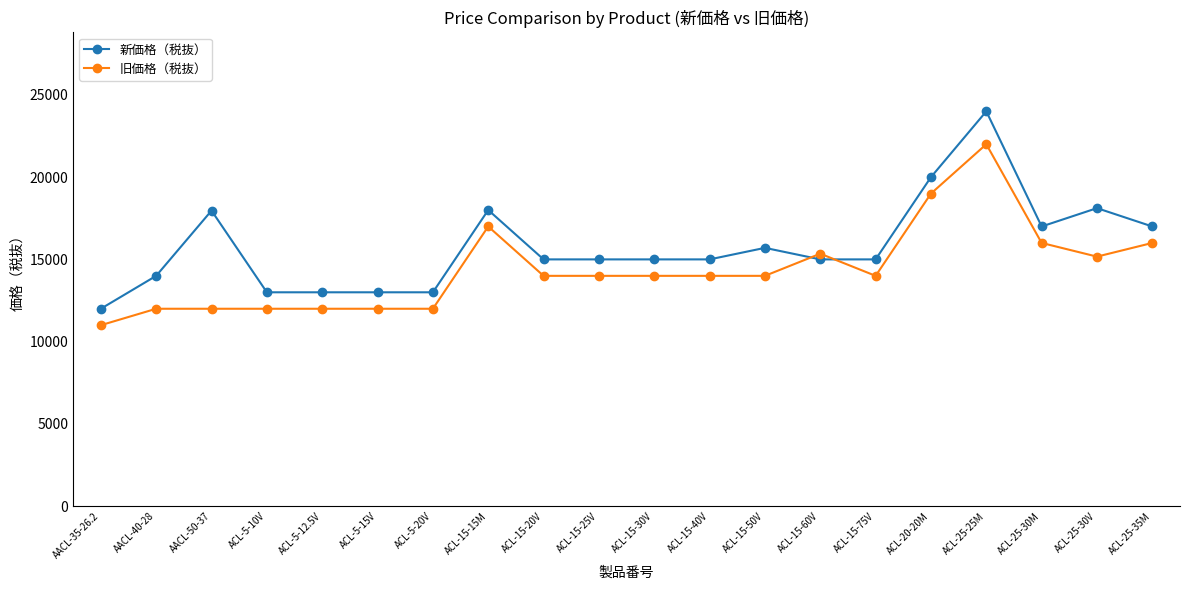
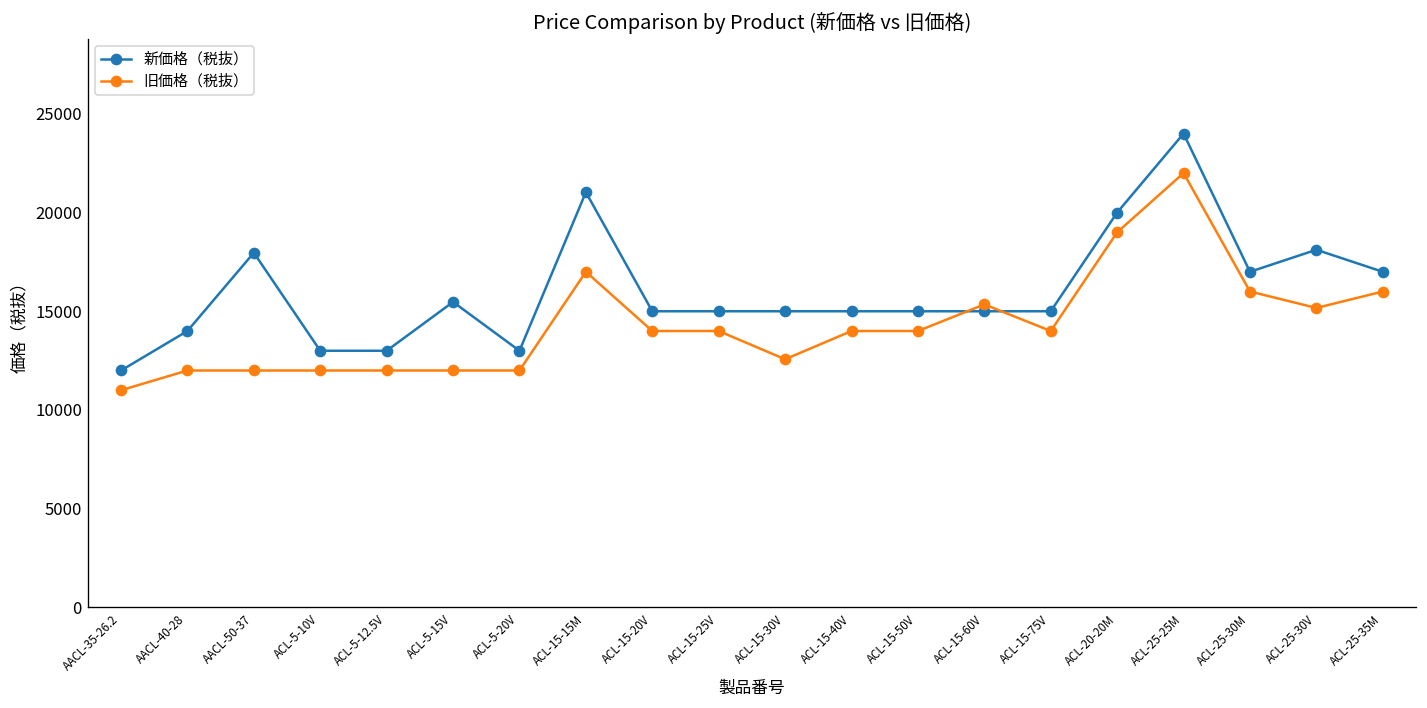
新価格（税抜）, ACL-5-15V: 13000 -> 15500
新価格（税抜）, ACL-15-15M: 18000 -> 21000
旧価格（税抜）, ACL-15-30V: 14000 -> 12600
新価格（税抜）, ACL-15-50V: 15700 -> 15000
